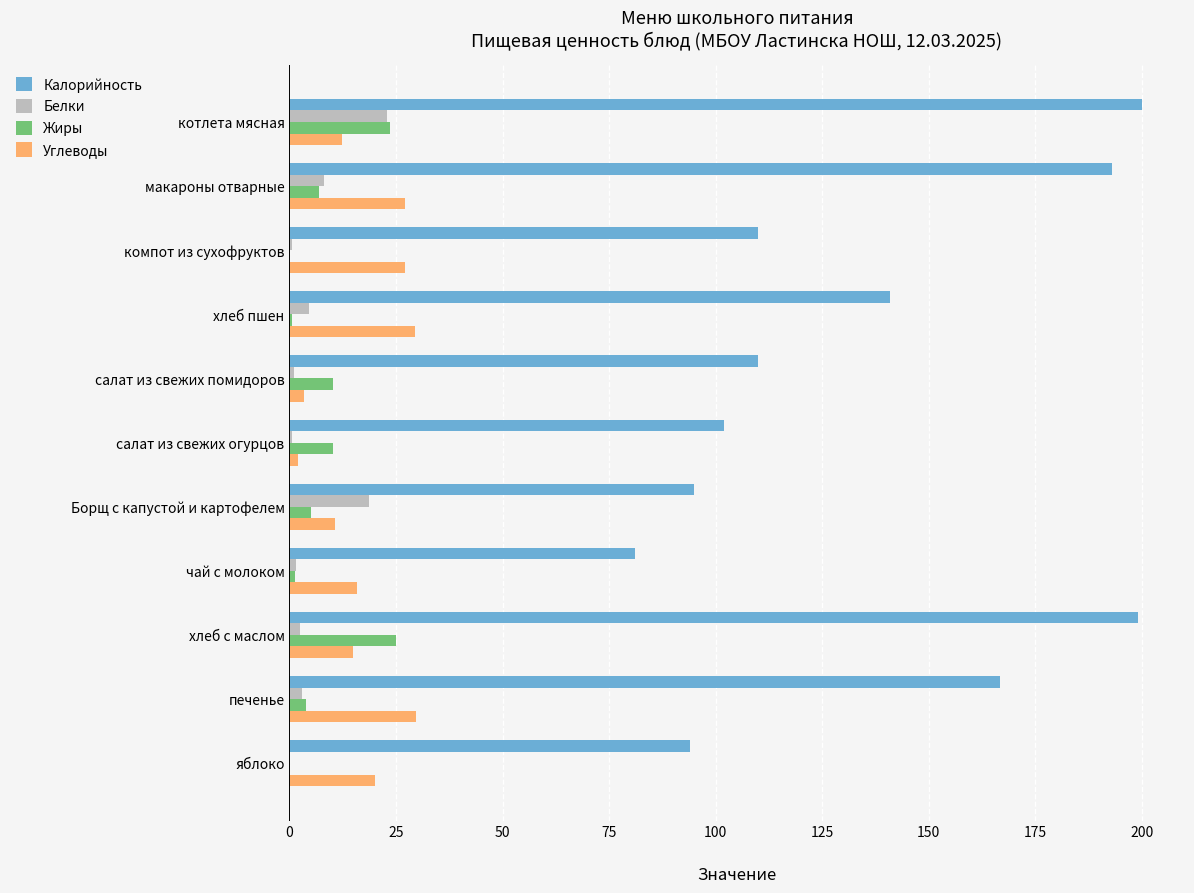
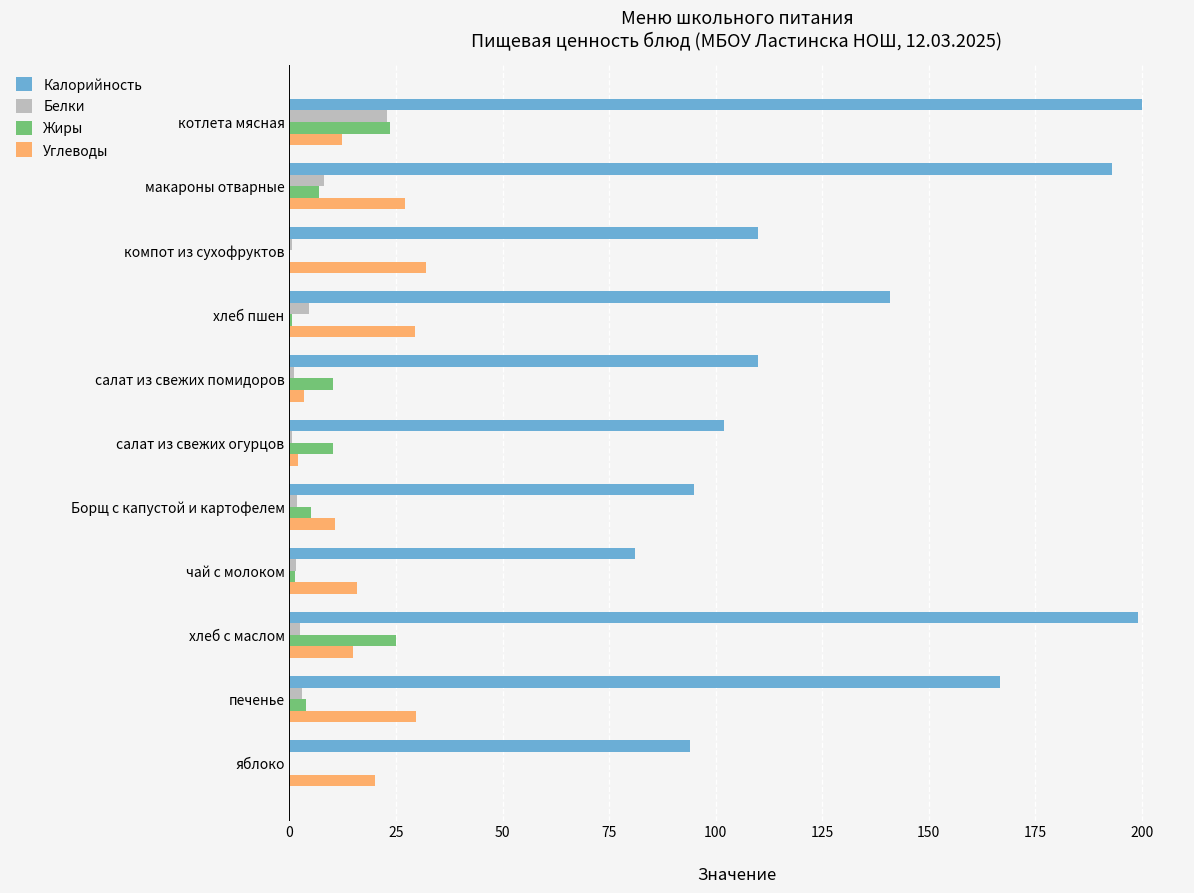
Углеводы, компот из сухофруктов: 27 -> 32
Белки, Борщ с капустой и картофелем: 19 -> 2
